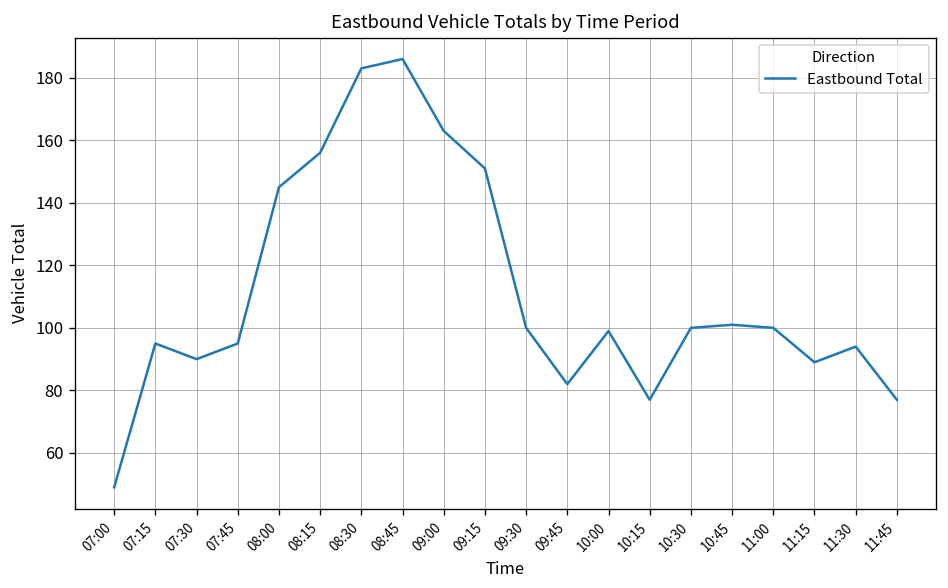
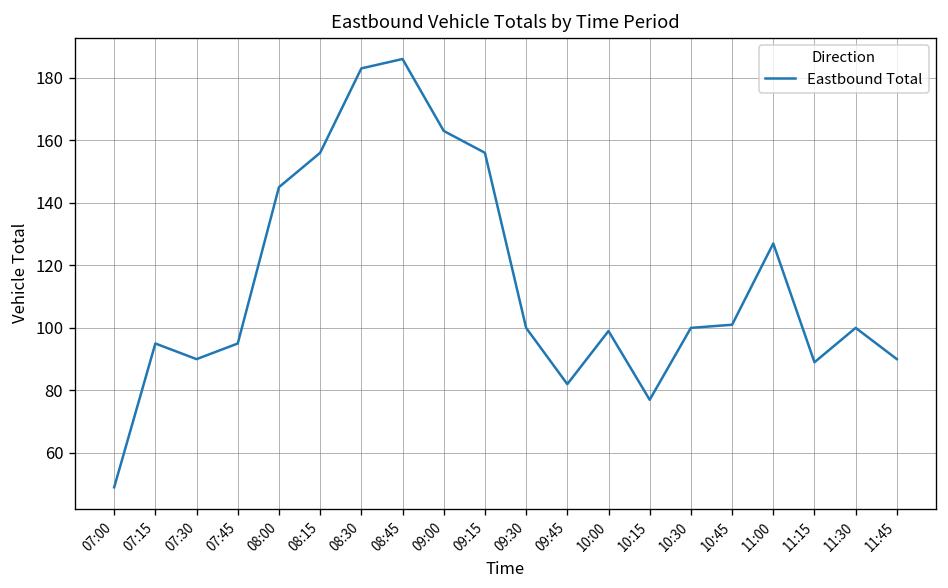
09:15: 151 -> 156
11:00: 100 -> 127
11:30: 94 -> 100
11:45: 77 -> 90
